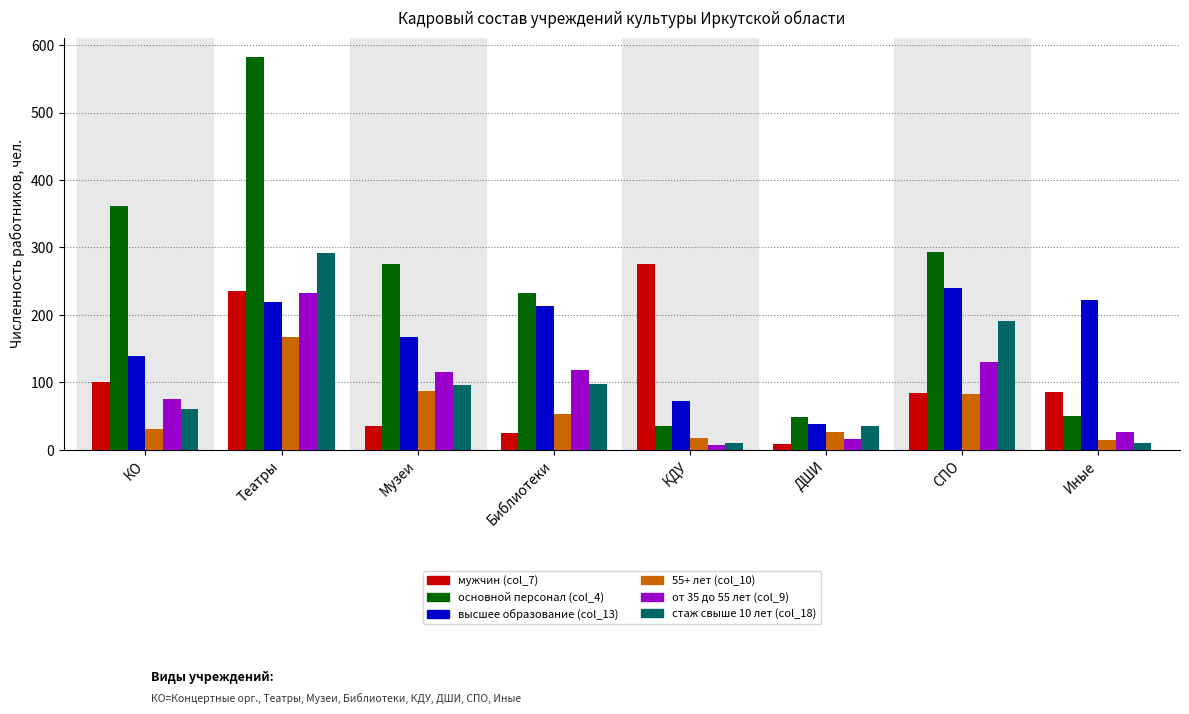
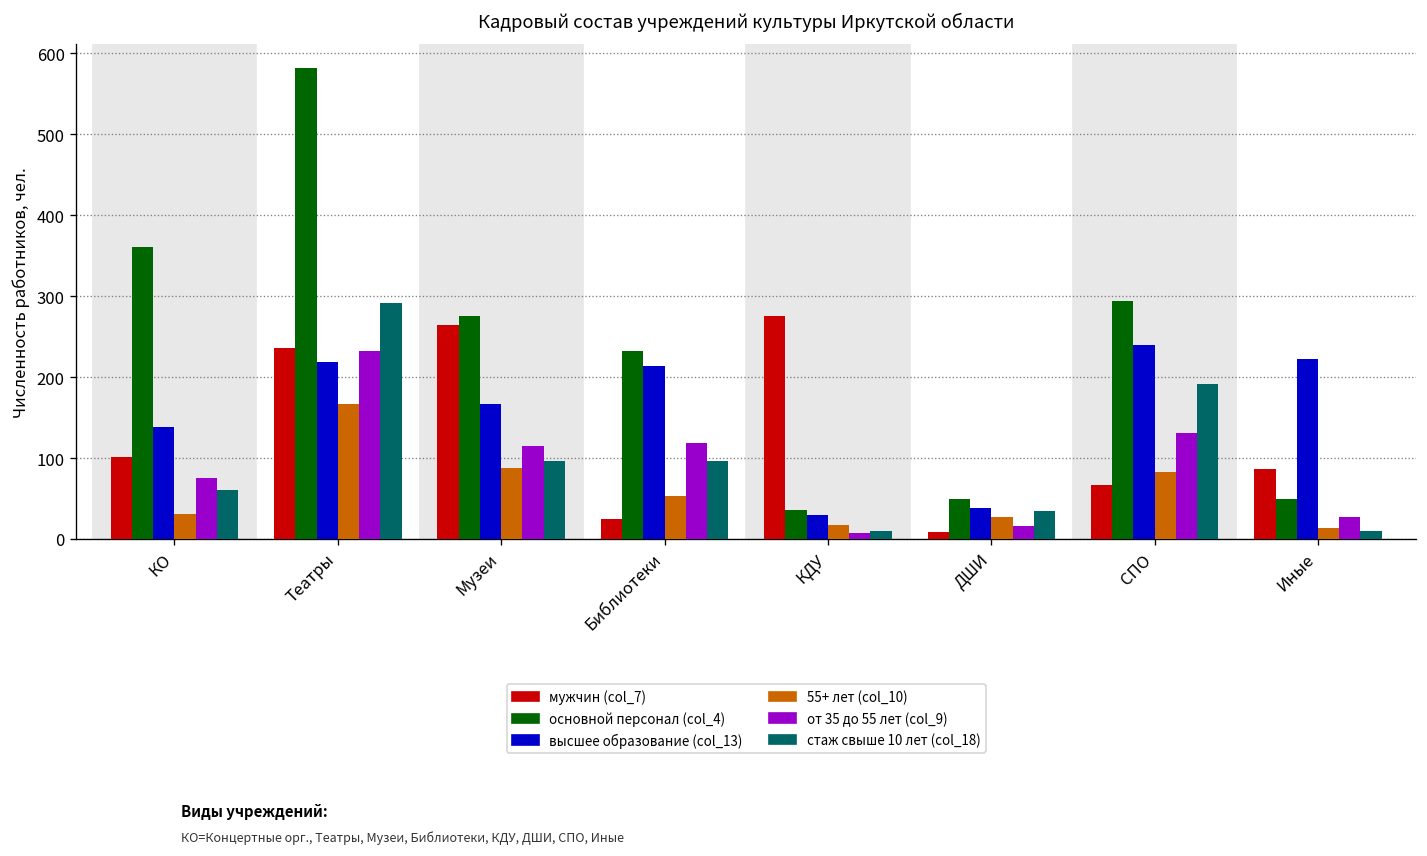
мужчин (col_7), Музеи: 40 -> 260
высшее образование (col_13), КДУ: 70 -> 30
мужчин (col_7), СПО: 90 -> 70
